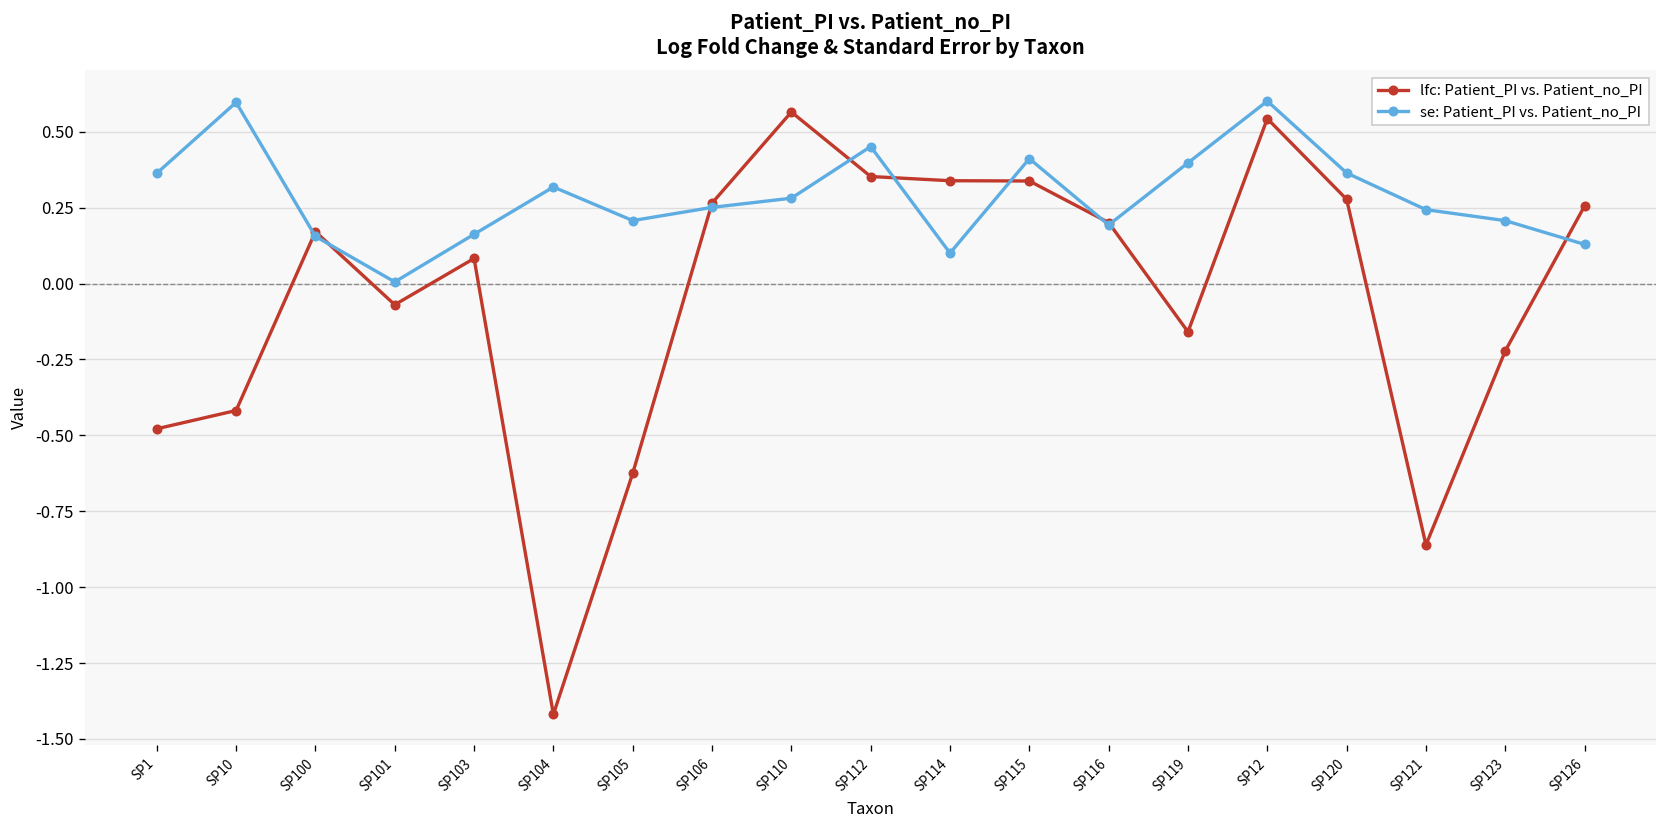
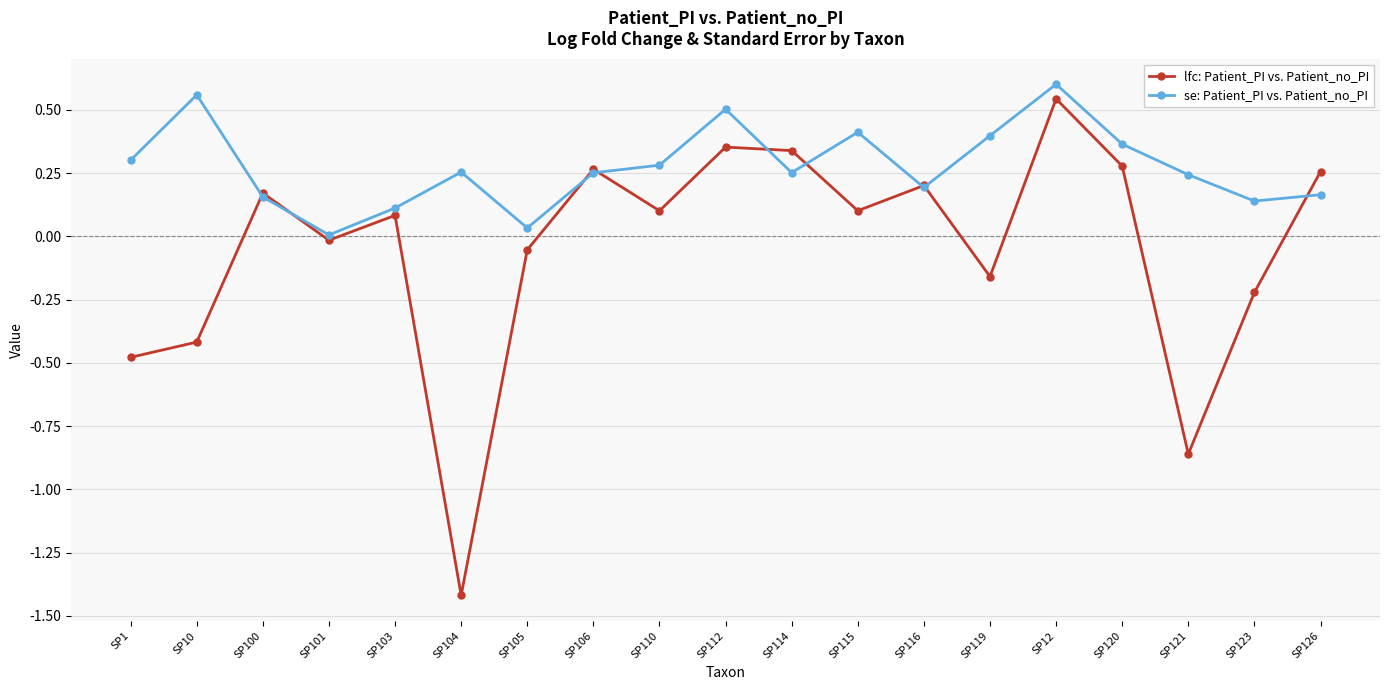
se: Patient_PI vs. Patient_no_PI, SP1: 0.36 -> 0.30
se: Patient_PI vs. Patient_no_PI, SP10: 0.60 -> 0.56
lfc: Patient_PI vs. Patient_no_PI, SP101: -0.07 -> -0.02
se: Patient_PI vs. Patient_no_PI, SP103: 0.16 -> 0.11
se: Patient_PI vs. Patient_no_PI, SP104: 0.32 -> 0.25
lfc: Patient_PI vs. Patient_no_PI, SP105: -0.62 -> -0.05
se: Patient_PI vs. Patient_no_PI, SP105: 0.21 -> 0.03
lfc: Patient_PI vs. Patient_no_PI, SP110: 0.57 -> 0.10
se: Patient_PI vs. Patient_no_PI, SP112: 0.45 -> 0.50
se: Patient_PI vs. Patient_no_PI, SP114: 0.10 -> 0.25
lfc: Patient_PI vs. Patient_no_PI, SP115: 0.34 -> 0.10
se: Patient_PI vs. Patient_no_PI, SP123: 0.21 -> 0.14
se: Patient_PI vs. Patient_no_PI, SP126: 0.13 -> 0.16
